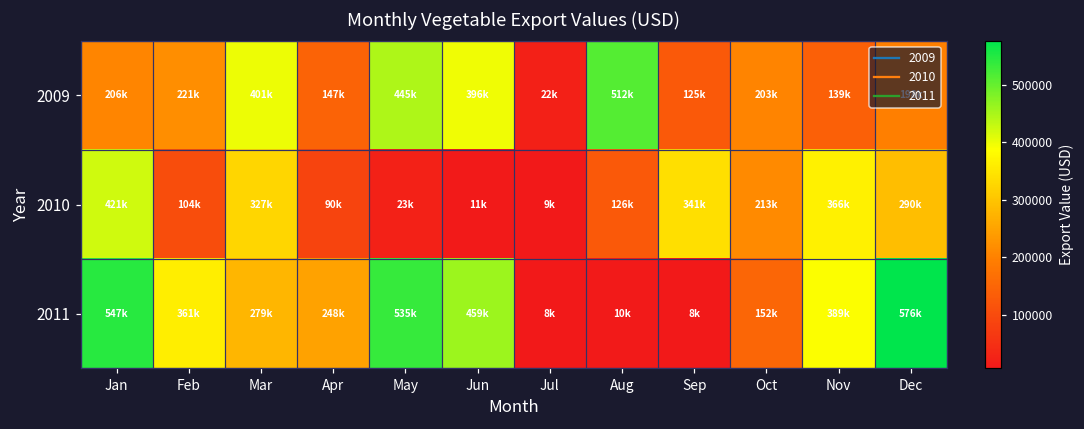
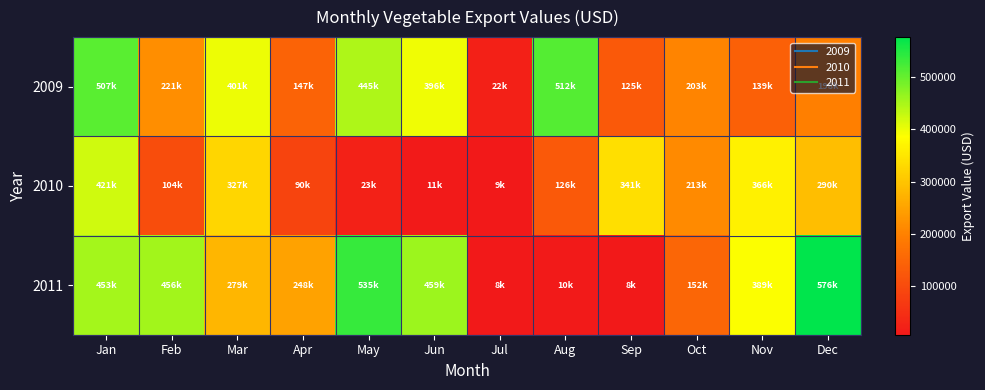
2009, Jan: 206k -> 507k
2011, Jan: 547k -> 453k
2011, Feb: 361k -> 456k
